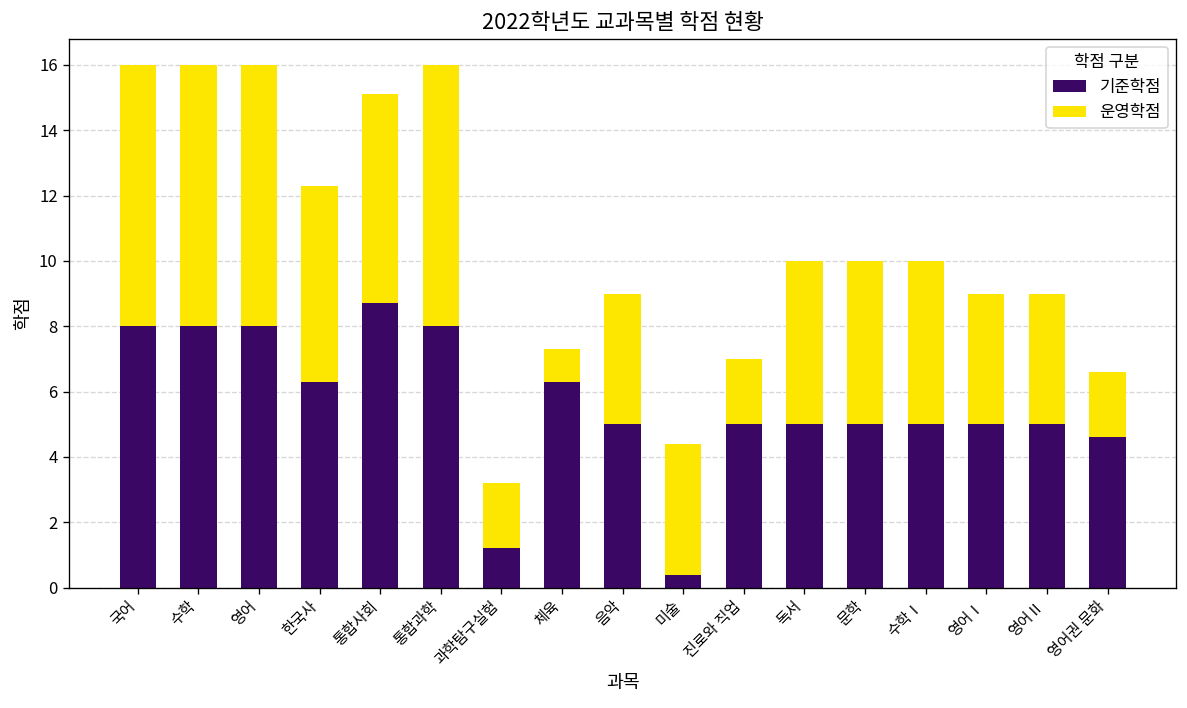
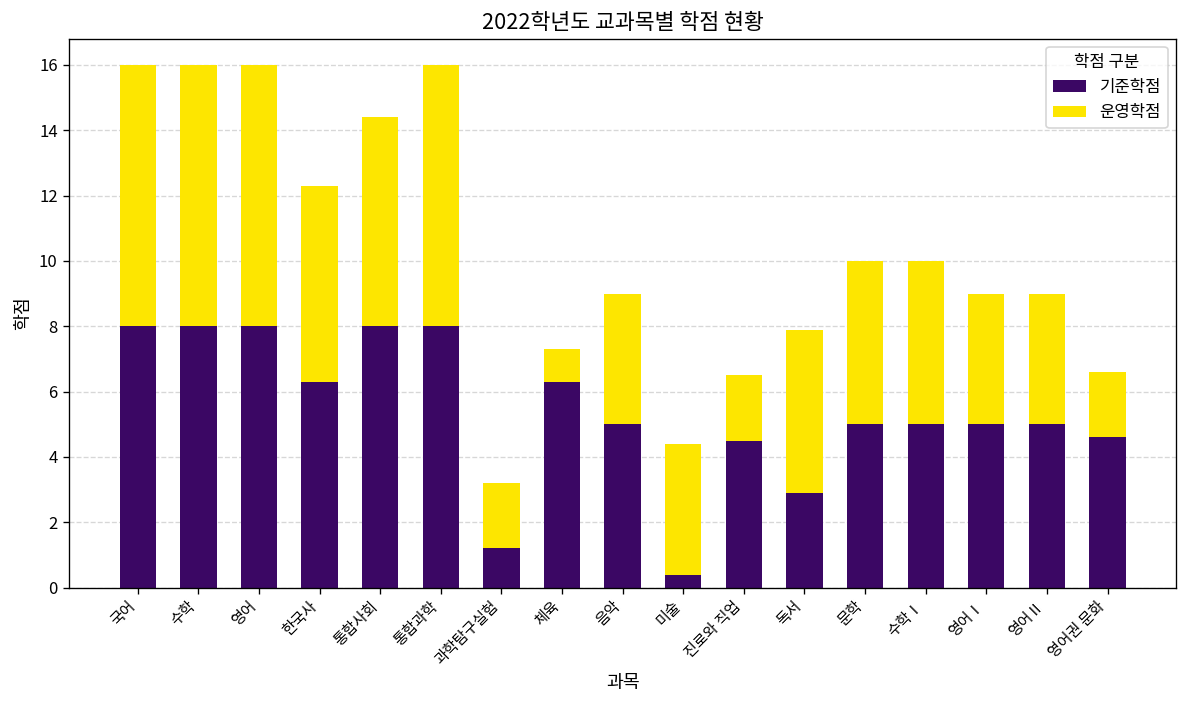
기준학점, 통합사회: 8.7 -> 8.0
기준학점, 진로와 직업: 5.0 -> 4.5
기준학점, 독서: 5.0 -> 2.9
